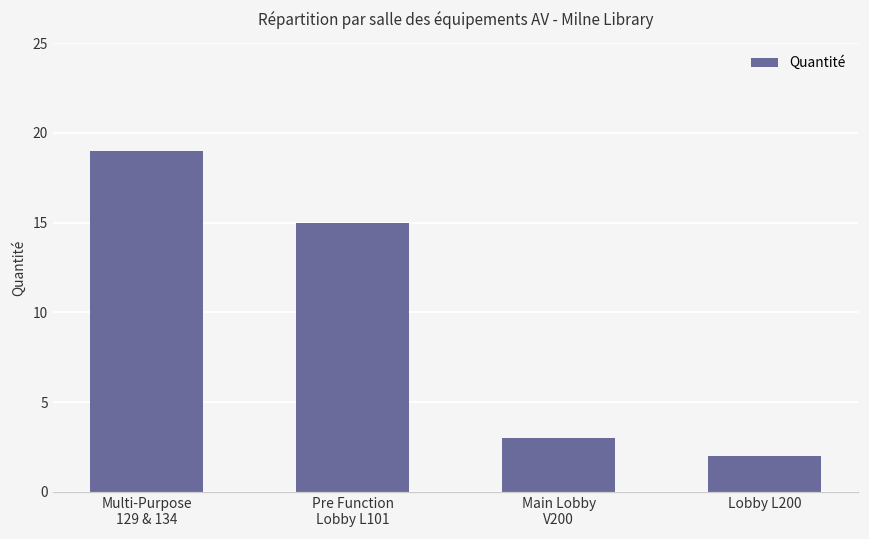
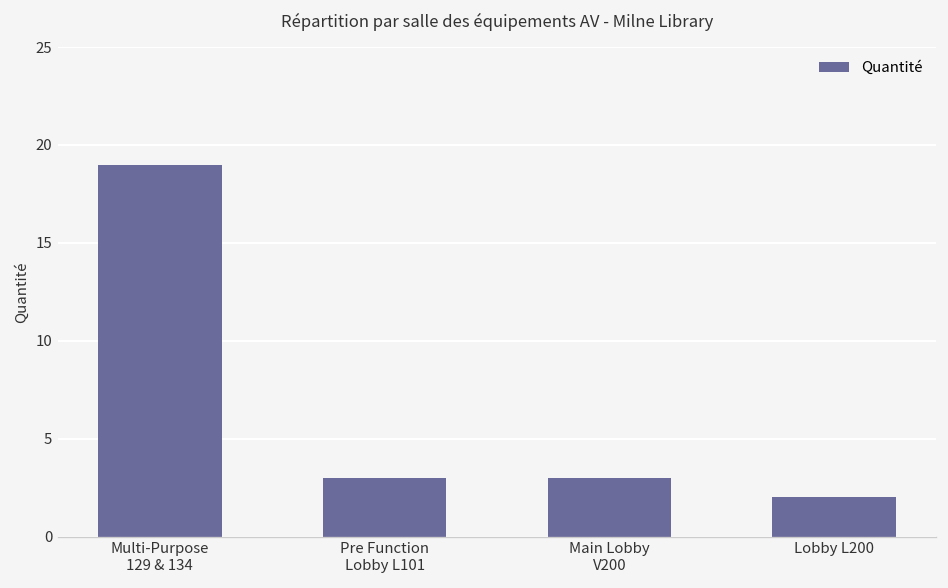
Pre Function Lobby L101: 15 -> 3
